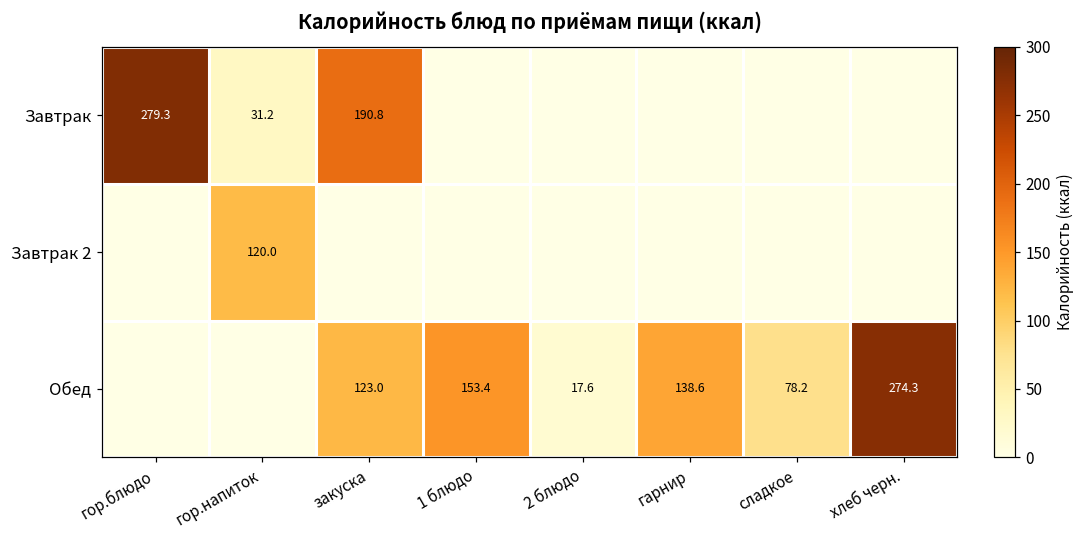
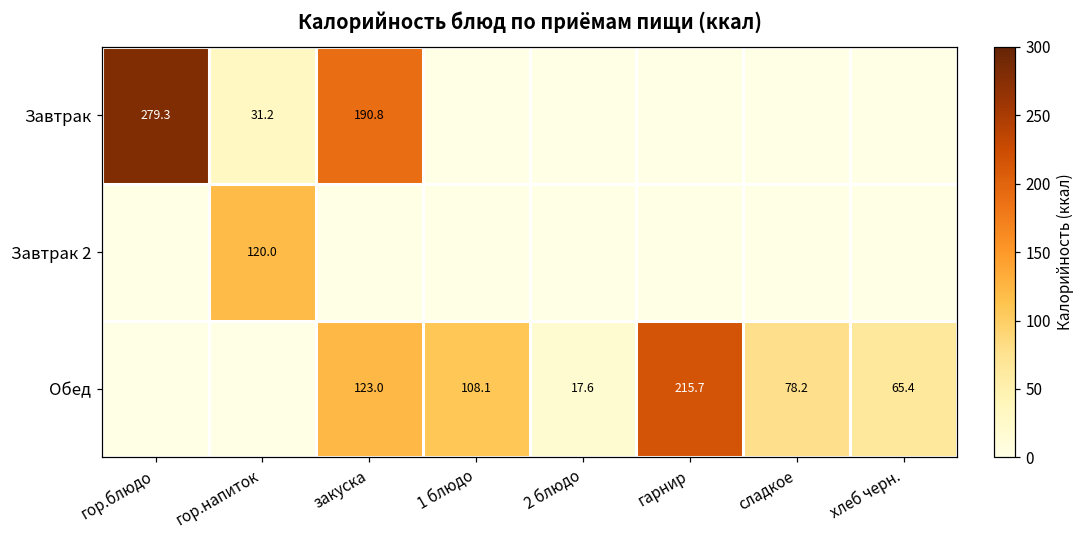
Обед, 1 блюдо: 153.4 -> 108.1
Обед, гарнир: 138.6 -> 215.7
Обед, хлеб черн.: 274.3 -> 65.4
